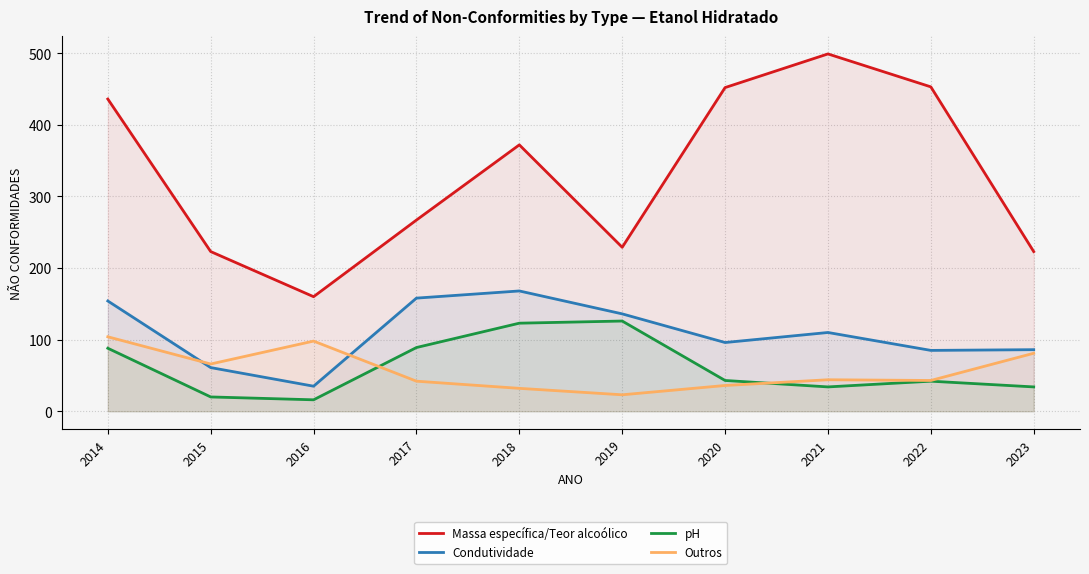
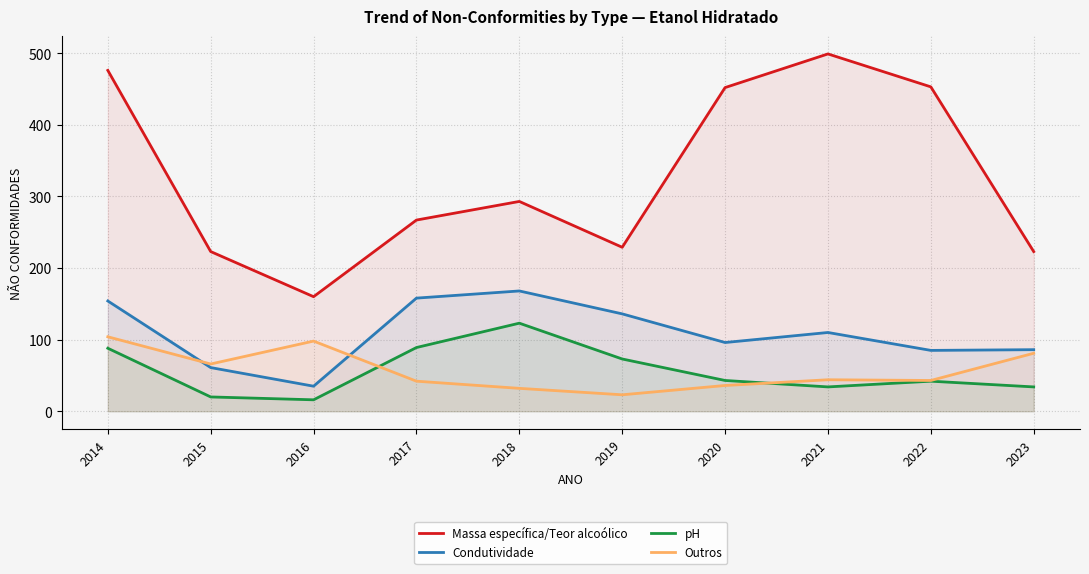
Massa específica/Teor alcoólico, 2014: 440 -> 480
Massa específica/Teor alcoólico, 2018: 370 -> 290
pH, 2019: 130 -> 70
